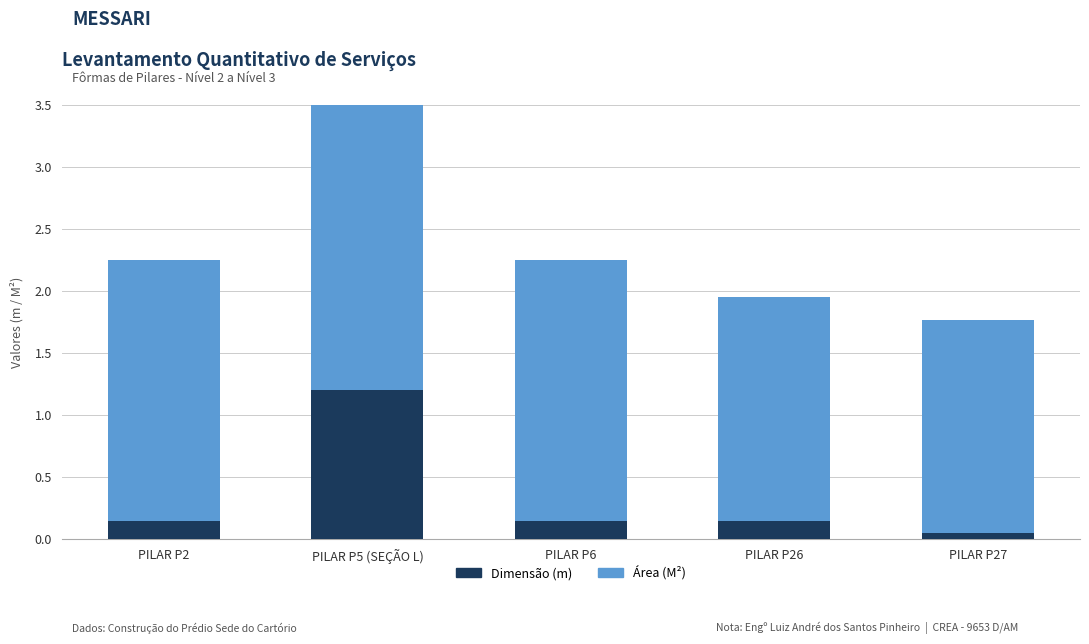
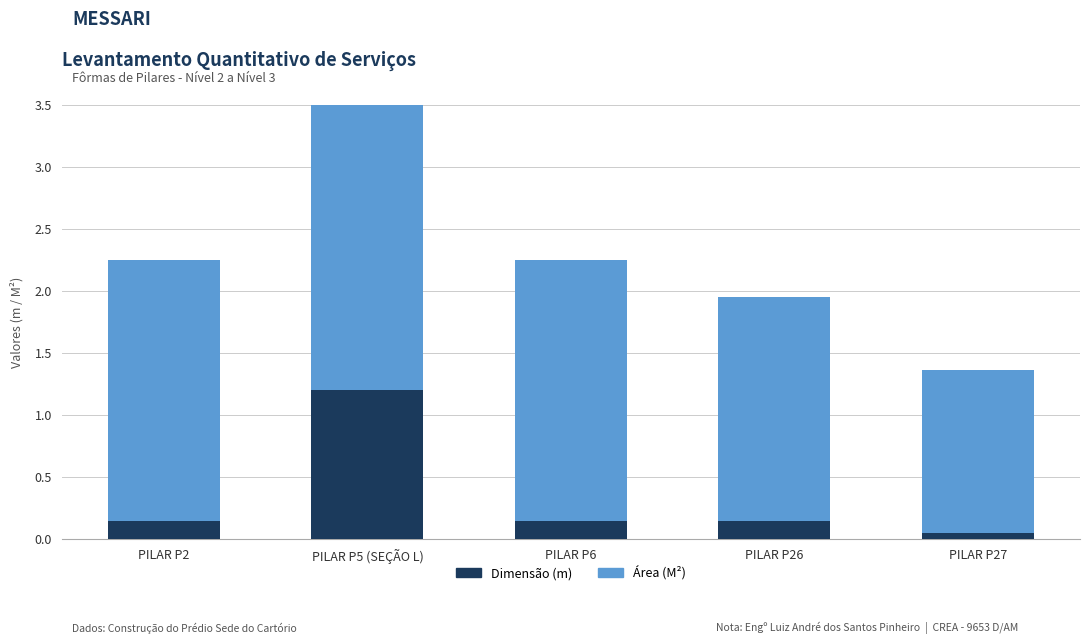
Área (M²), PILAR P27: 1.72 -> 1.31
